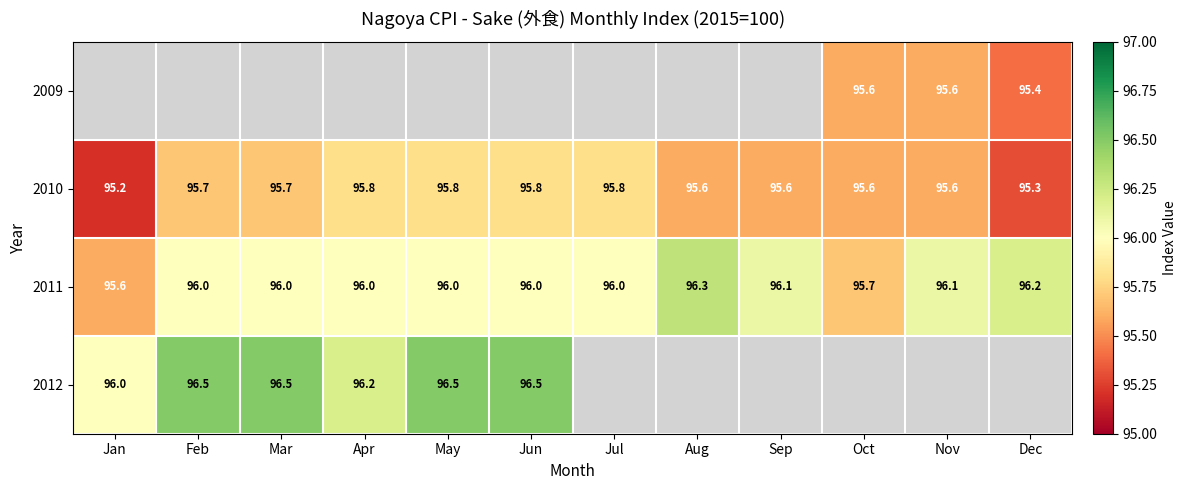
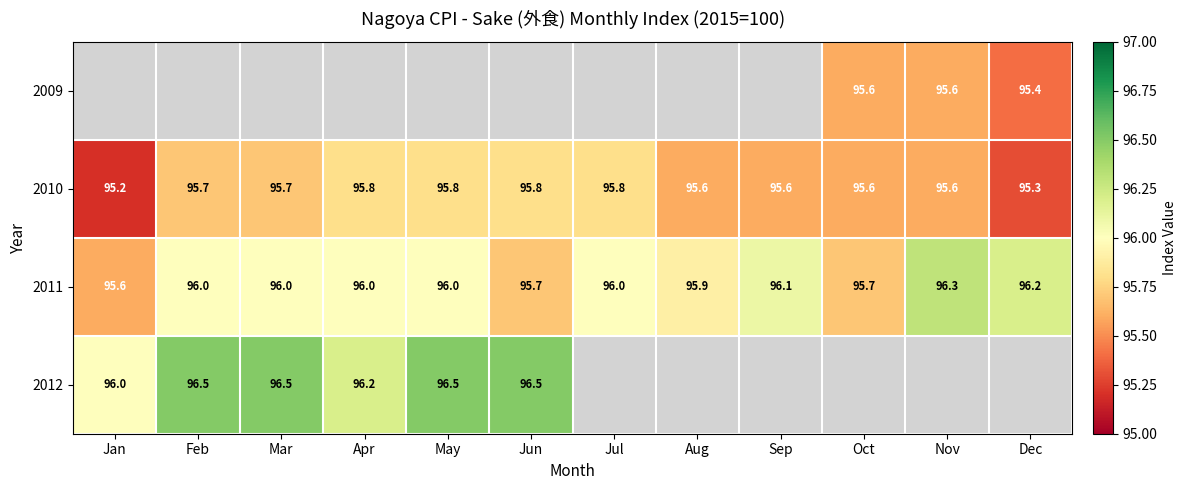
2011, Jun: 96.0 -> 95.7
2011, Aug: 96.3 -> 95.9
2011, Nov: 96.1 -> 96.3
